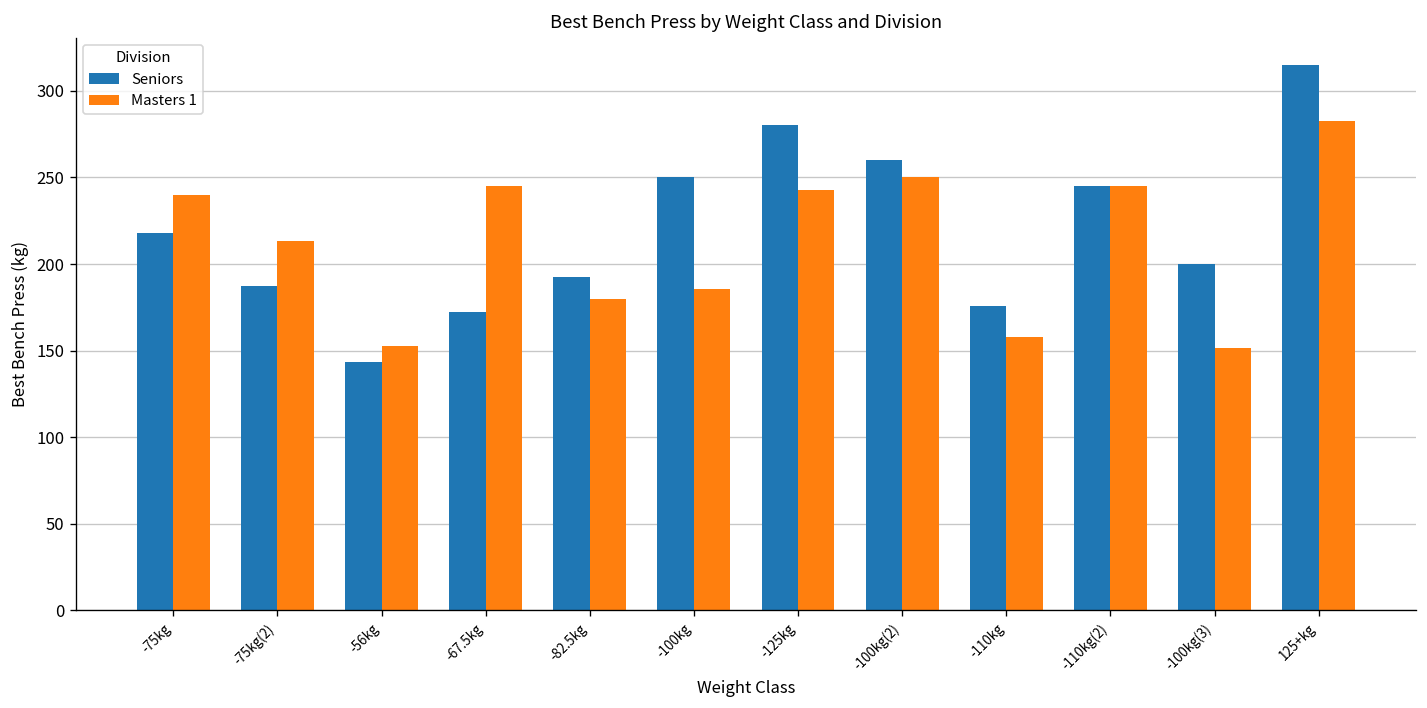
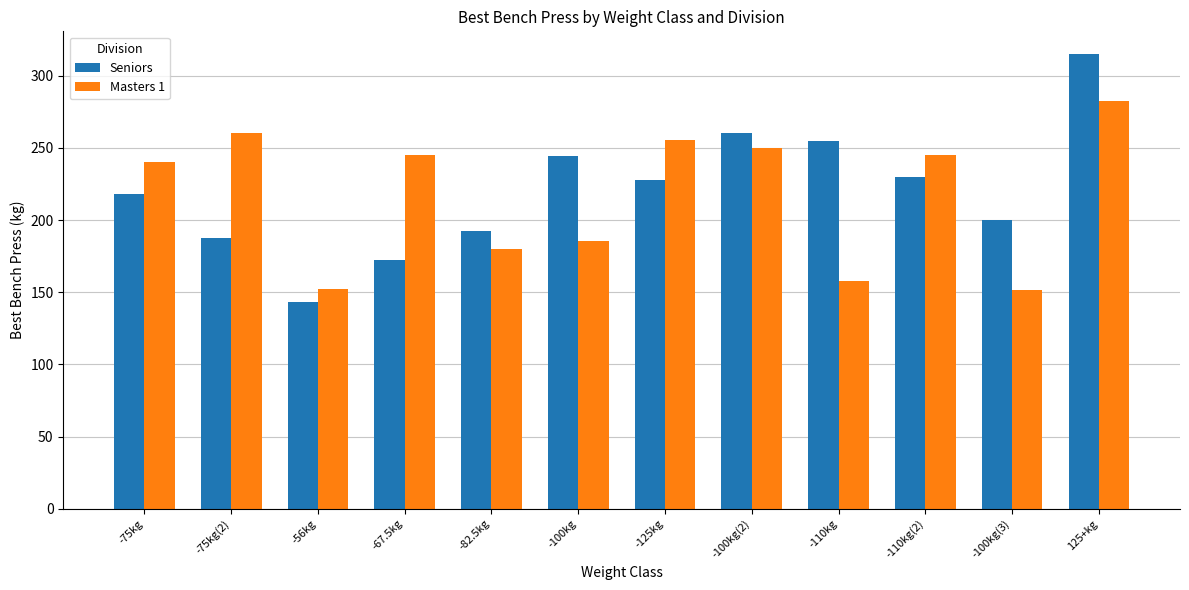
Masters 1, -75kg(2): 213 -> 260
Seniors, -100kg: 250 -> 244
Seniors, -125kg: 280 -> 228
Masters 1, -125kg: 243 -> 256
Seniors, -110kg: 176 -> 255
Seniors, -110kg(2): 245 -> 230
